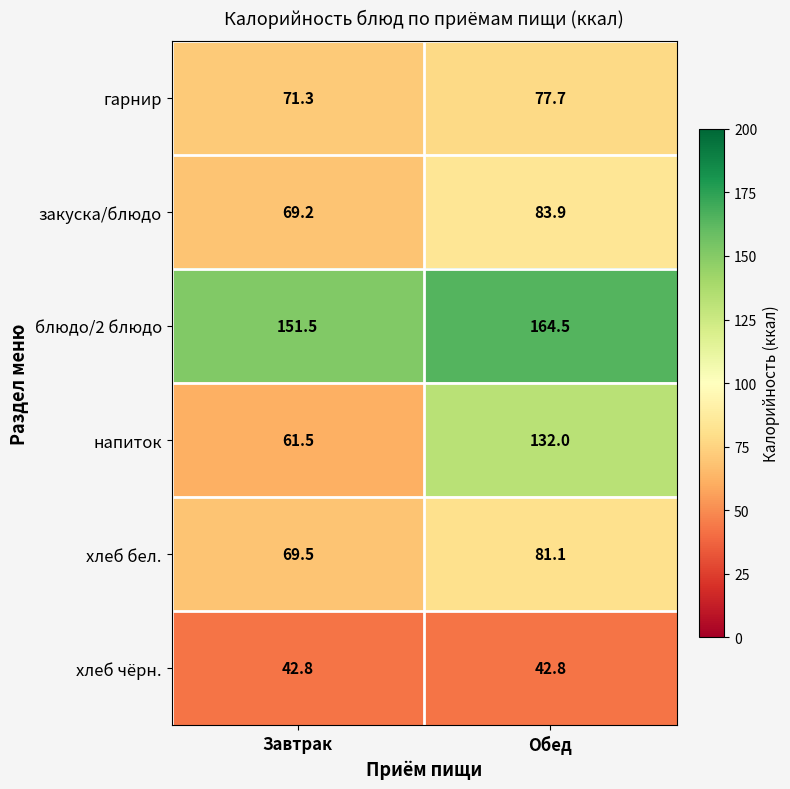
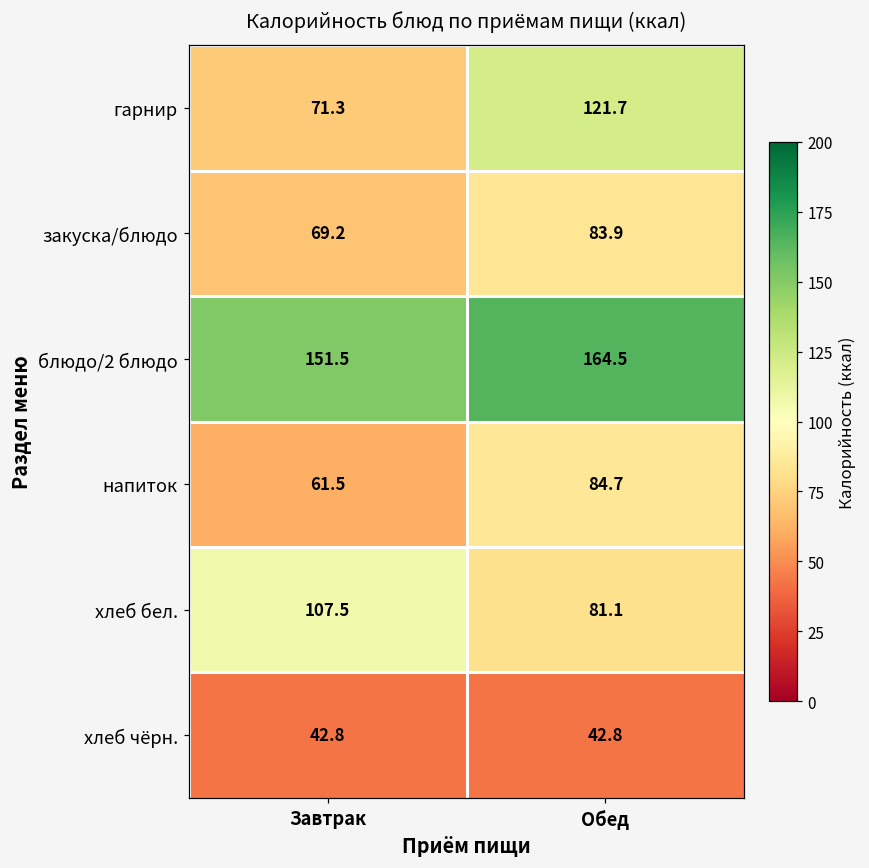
гарнир, Обед: 77.7 -> 121.7
напиток, Обед: 132.0 -> 84.7
хлеб бел., Завтрак: 69.5 -> 107.5
